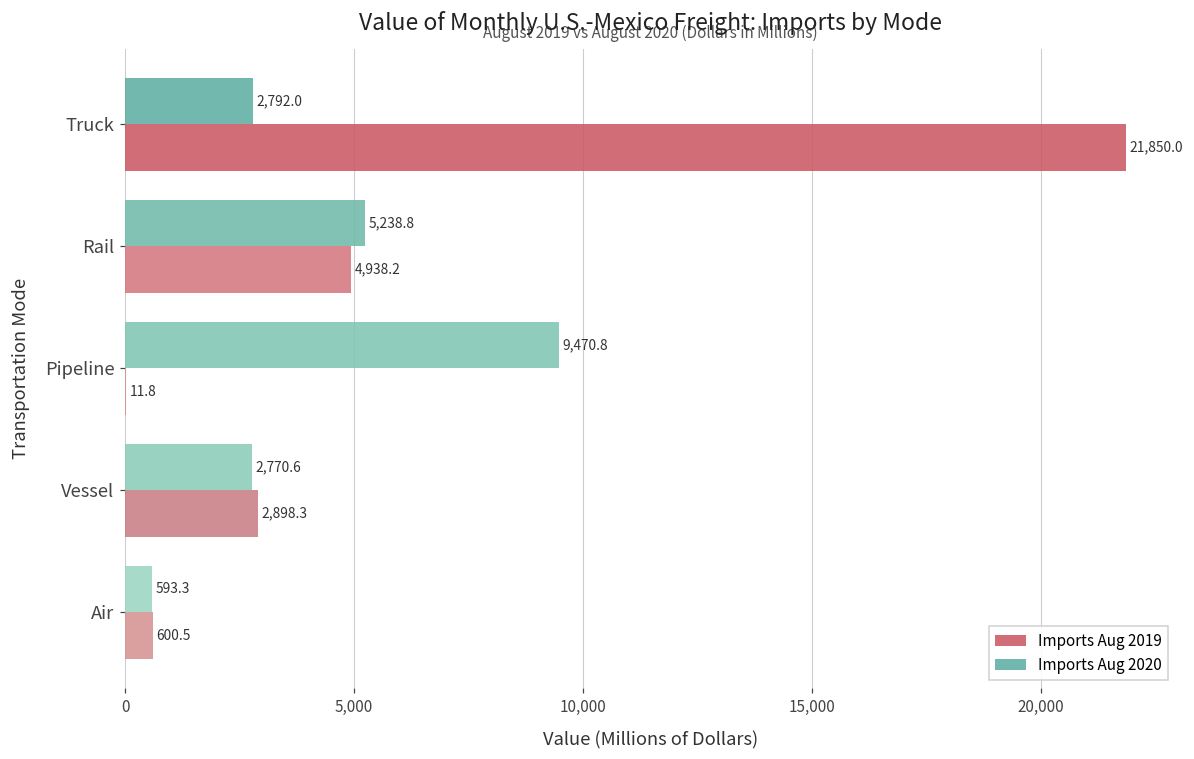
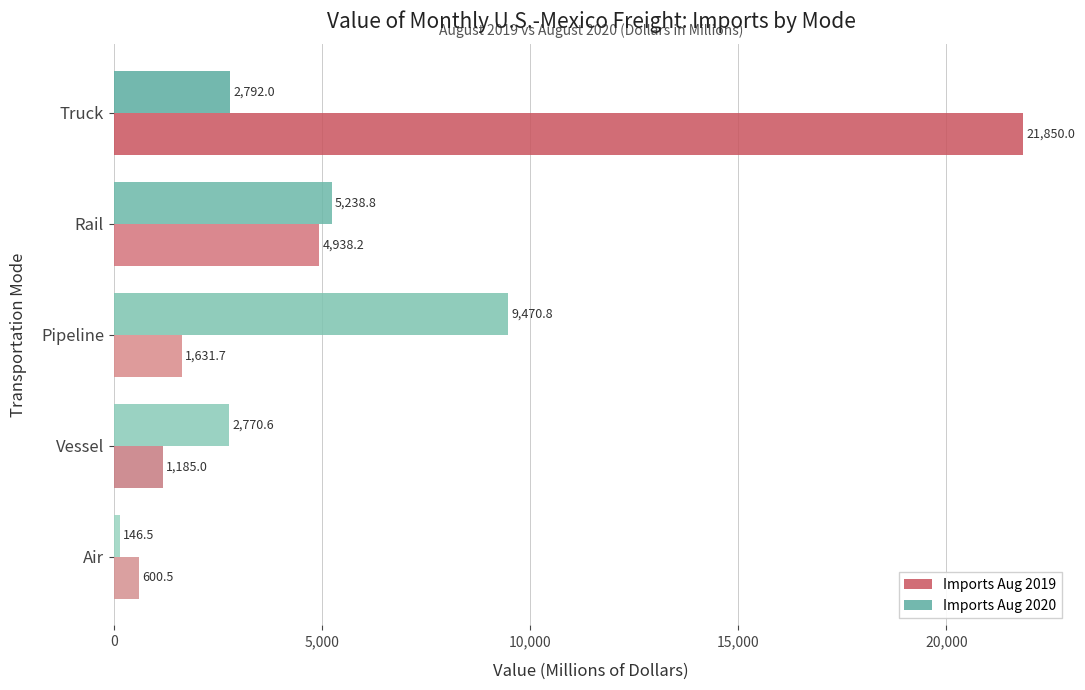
Imports Aug 2019, Pipeline: 11.8 -> 1,631.7
Imports Aug 2019, Vessel: 2,898.3 -> 1,185.0
Imports Aug 2020, Air: 593.3 -> 146.5
